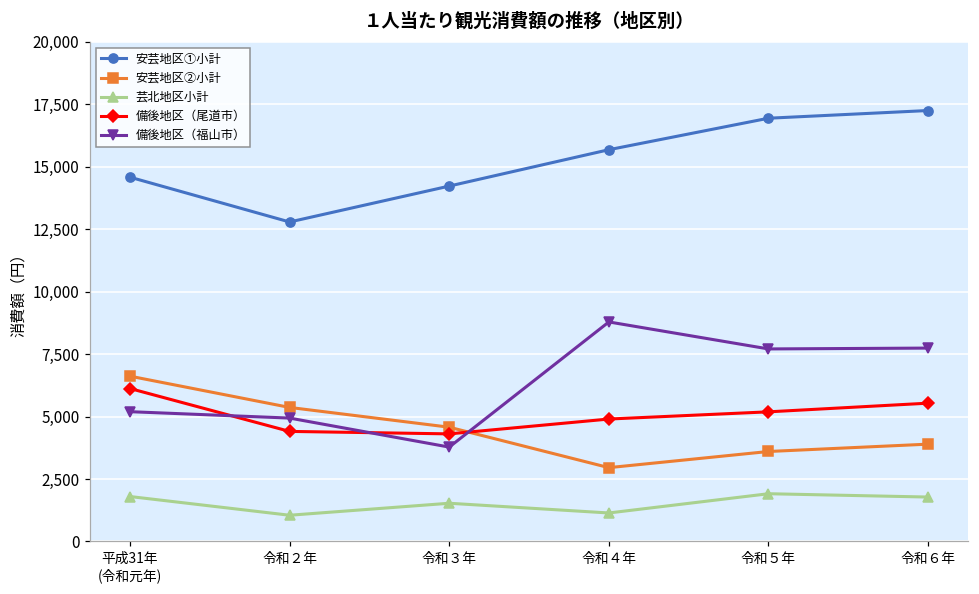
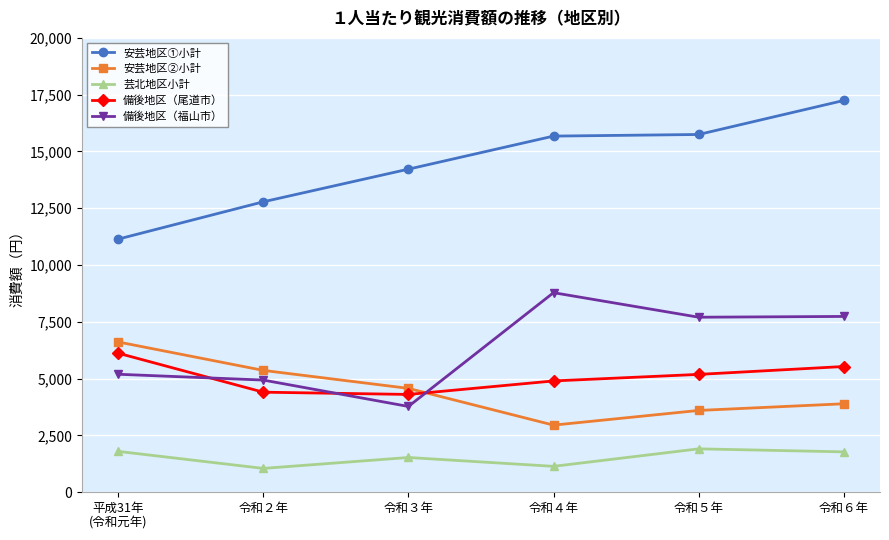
安芸地区①小計, 平成31年 (令和元年): 14,600 -> 11,100
安芸地区①小計, 令和５年: 16,900 -> 15,700
